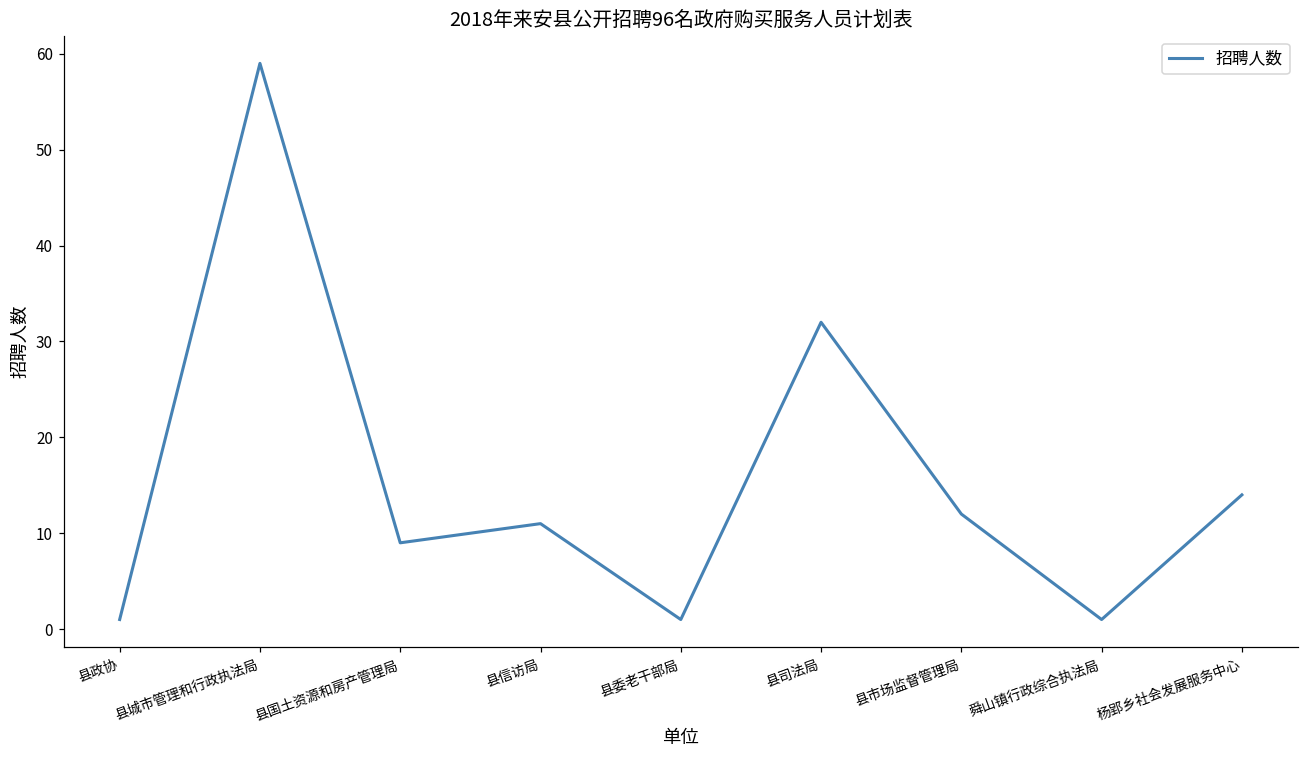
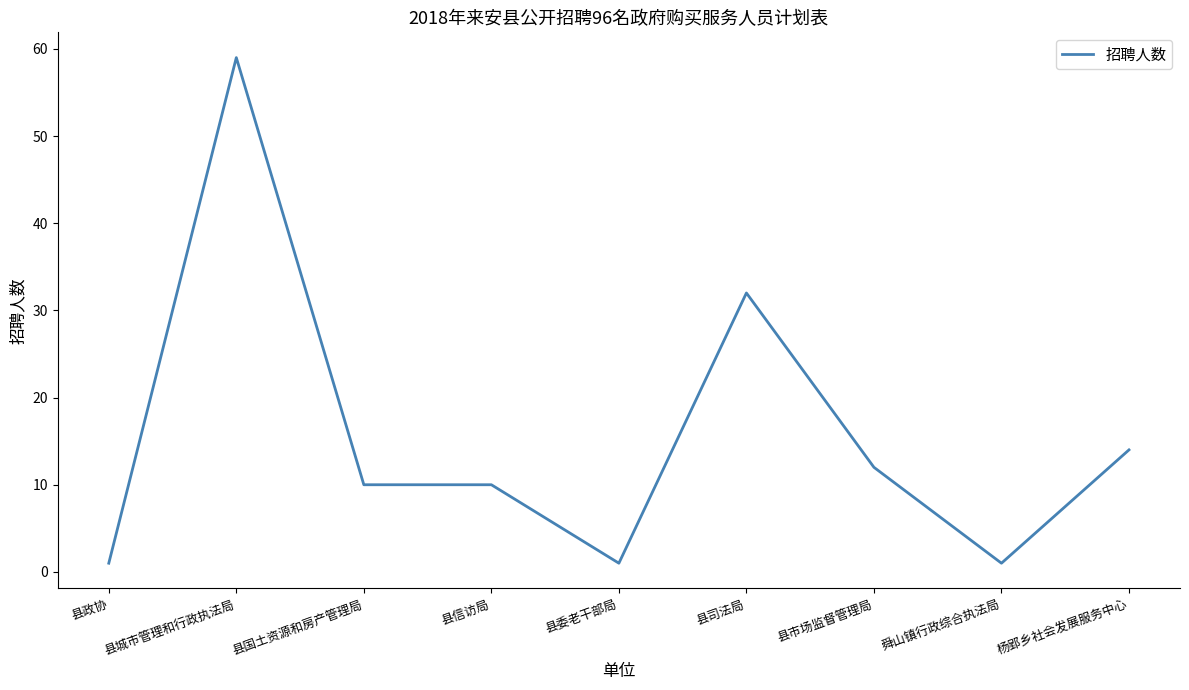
县国土资源和房产管理局: 9 -> 10
县信访局: 11 -> 10
